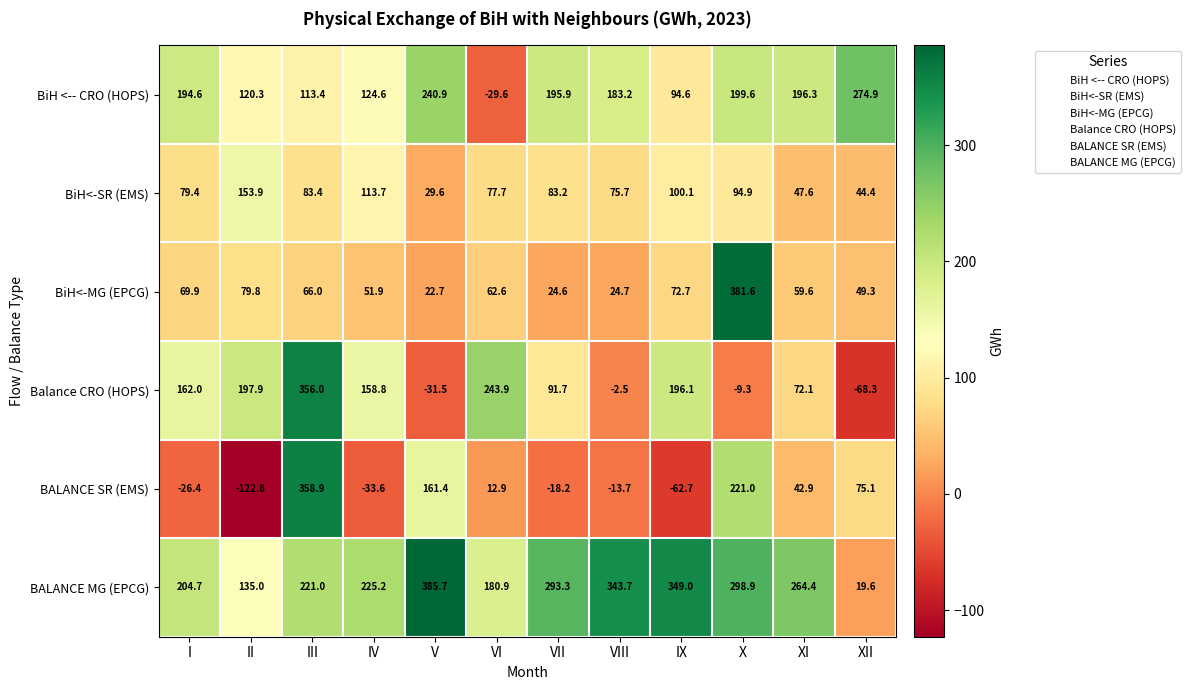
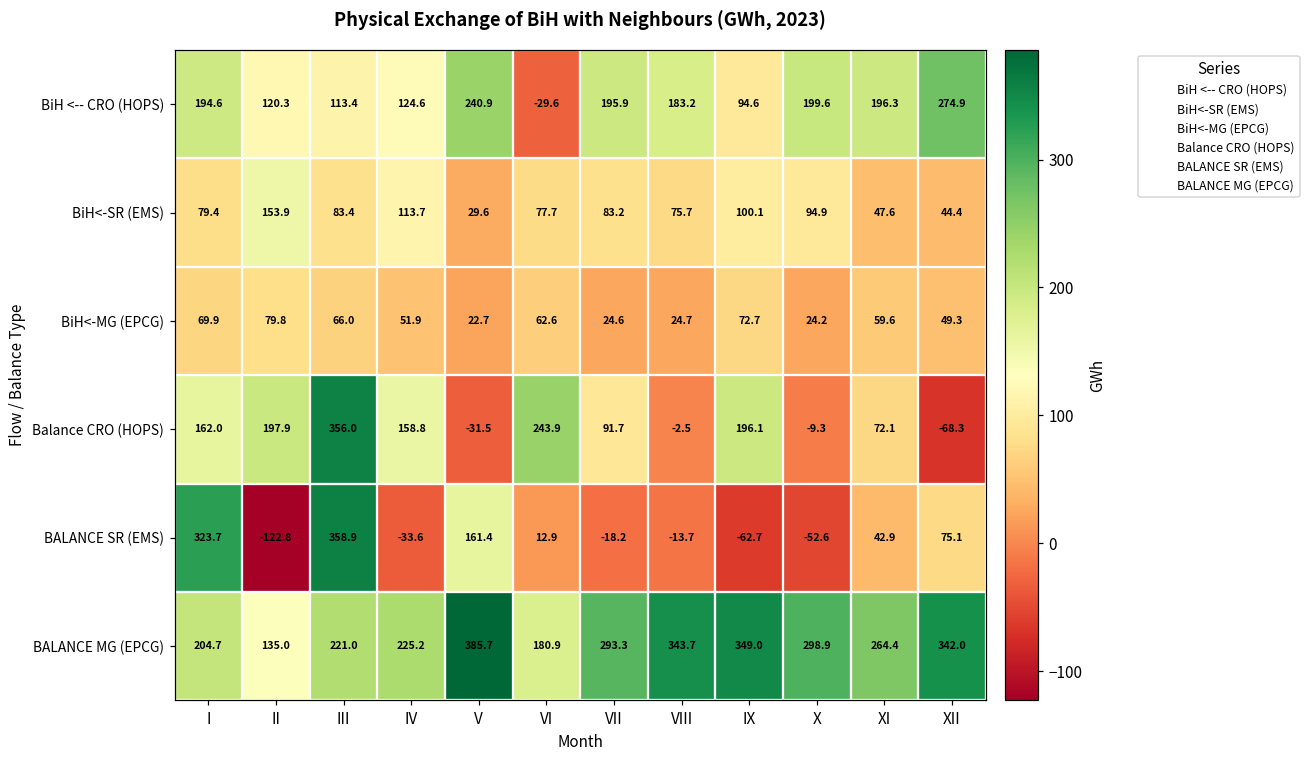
BiH<-MG (EPCG), X: 381.6 -> 24.2
BALANCE SR (EMS), I: -26.4 -> 323.7
BALANCE SR (EMS), X: 221.0 -> -52.6
BALANCE MG (EPCG), XII: 19.6 -> 342.0
